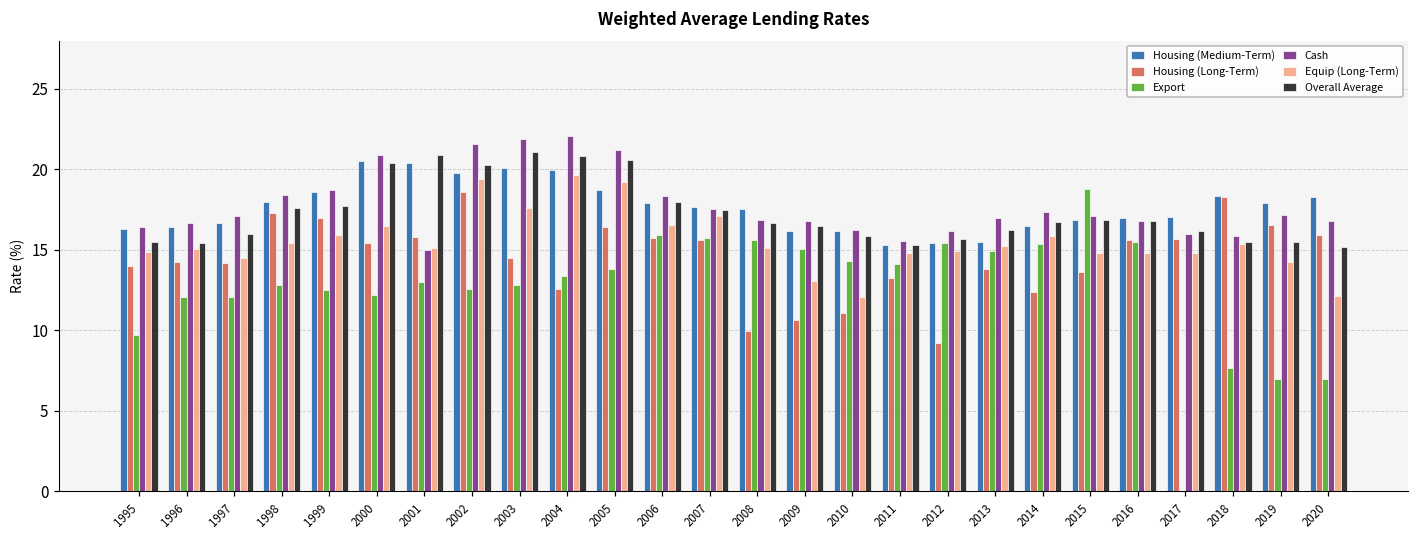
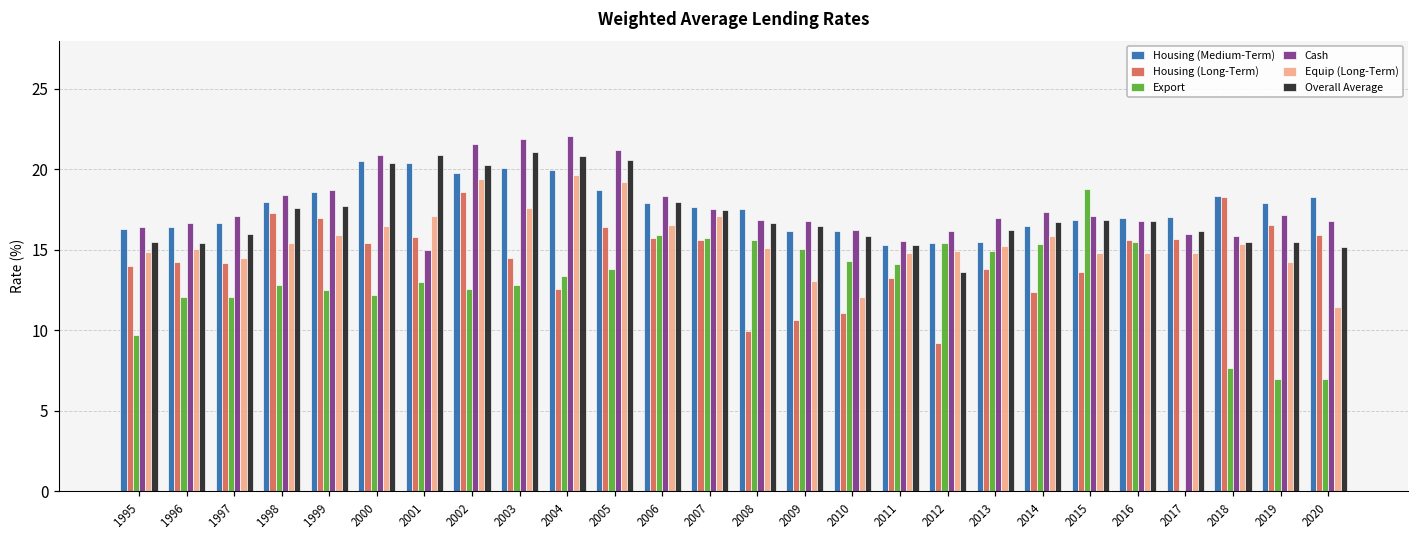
Equip (Long-Term), 2001: 15.1 -> 17.1
Overall Average, 2012: 15.7 -> 13.6
Equip (Long-Term), 2020: 12.1 -> 11.5
